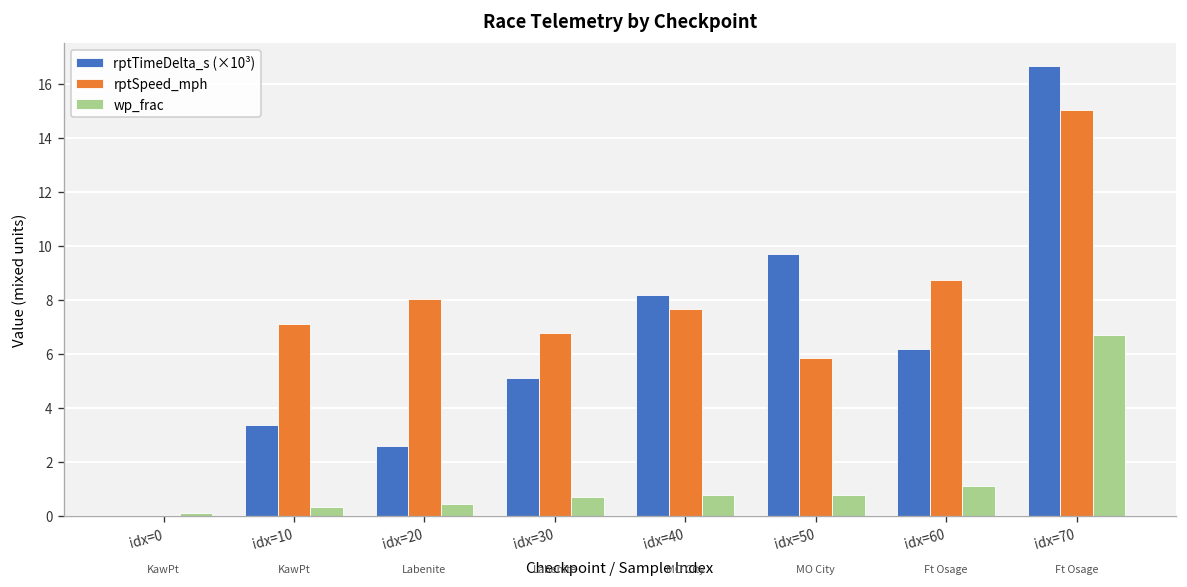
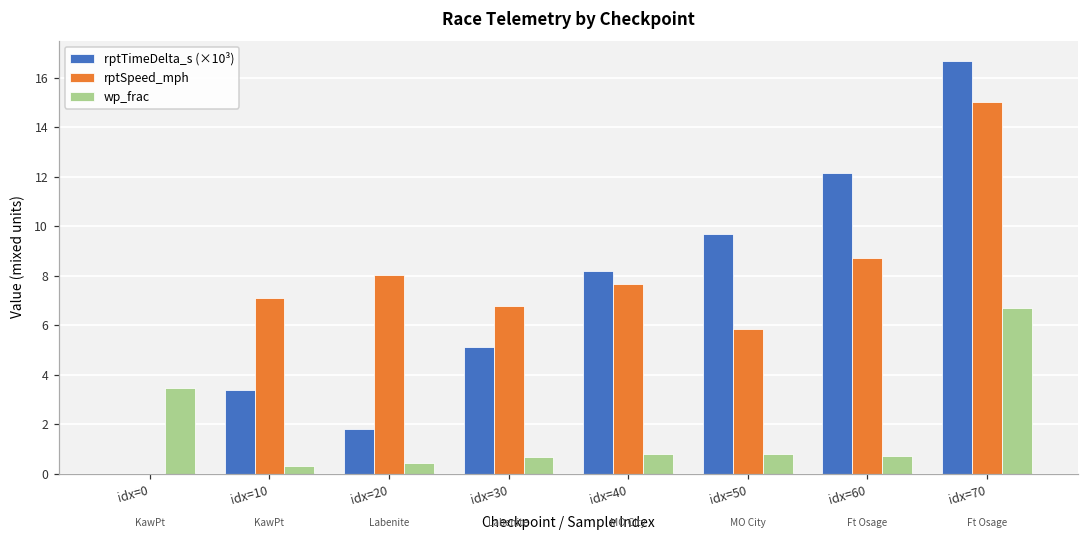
wp_frac, idx=0: 0.1 -> 3.5
rptTimeDelta_s (×10³), idx=20: 2.6 -> 1.8
rptTimeDelta_s (×10³), idx=60: 6.2 -> 12.2
wp_frac, idx=60: 1.1 -> 0.7
